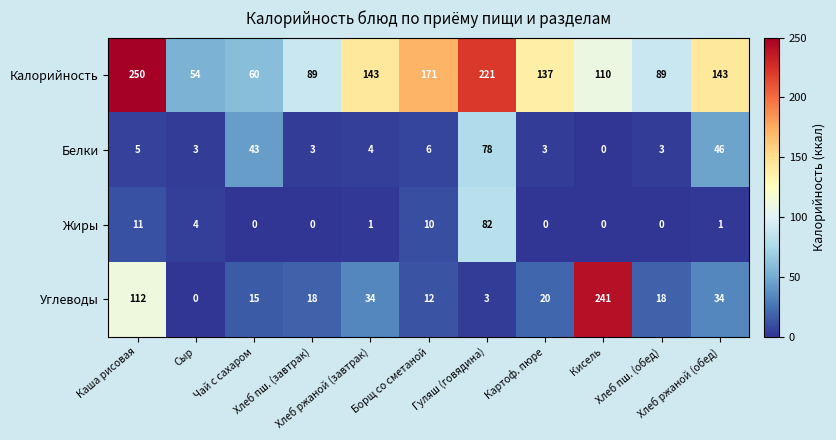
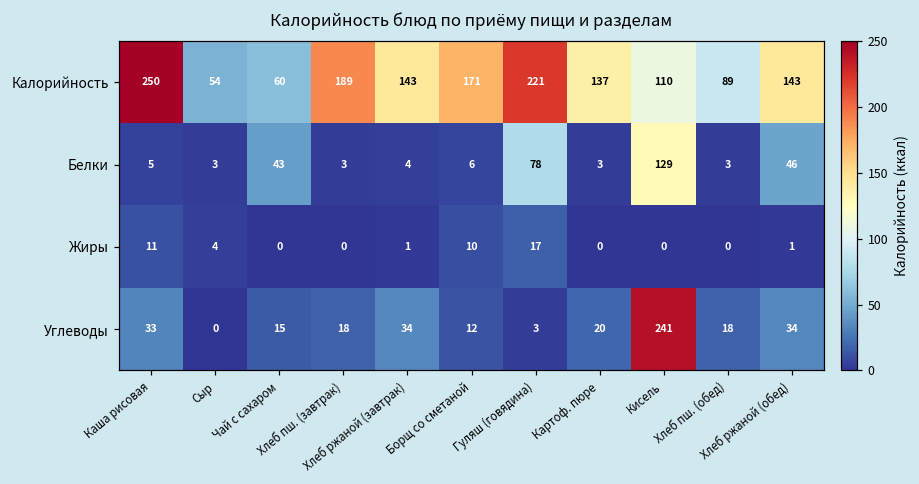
Калорийность, Хлеб пш. (завтрак): 89 -> 189
Белки, Кисель: 0 -> 129
Жиры, Гуляш (говядина): 82 -> 17
Углеводы, Каша рисовая: 112 -> 33
